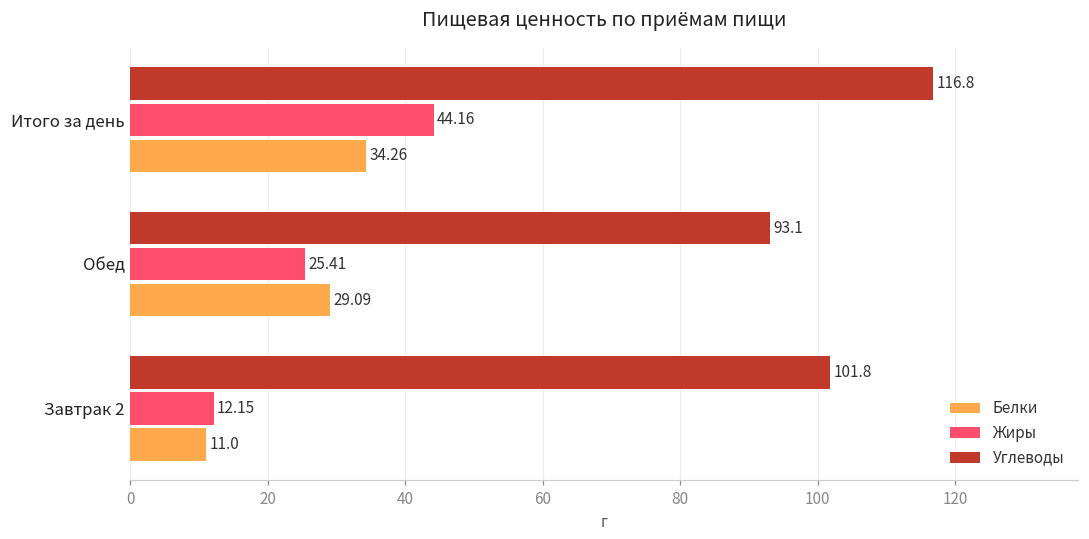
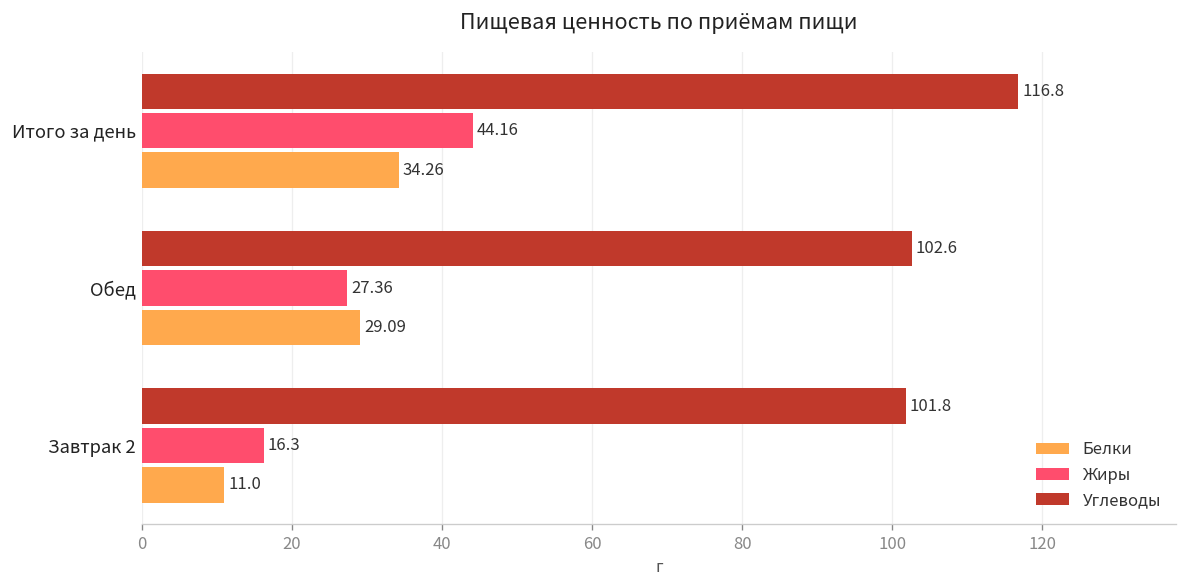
Углеводы, Обед: 93.1 -> 102.6
Жиры, Обед: 25.41 -> 27.36
Жиры, Завтрак 2: 12.15 -> 16.3
